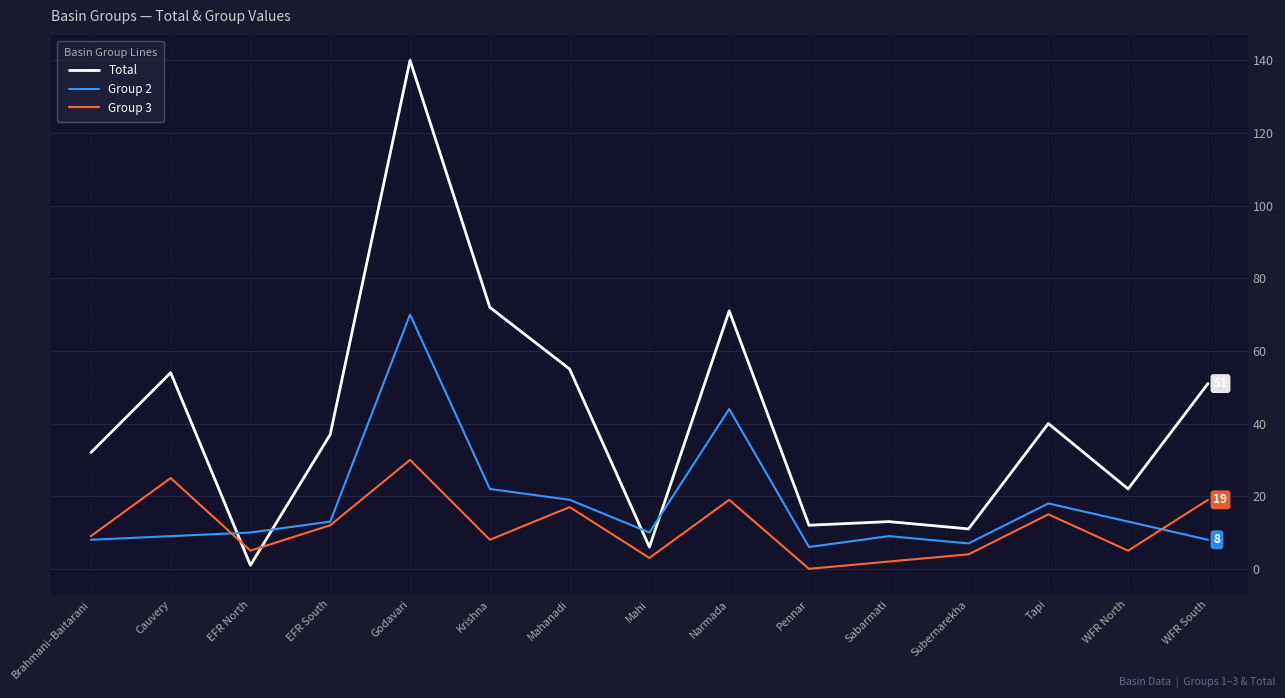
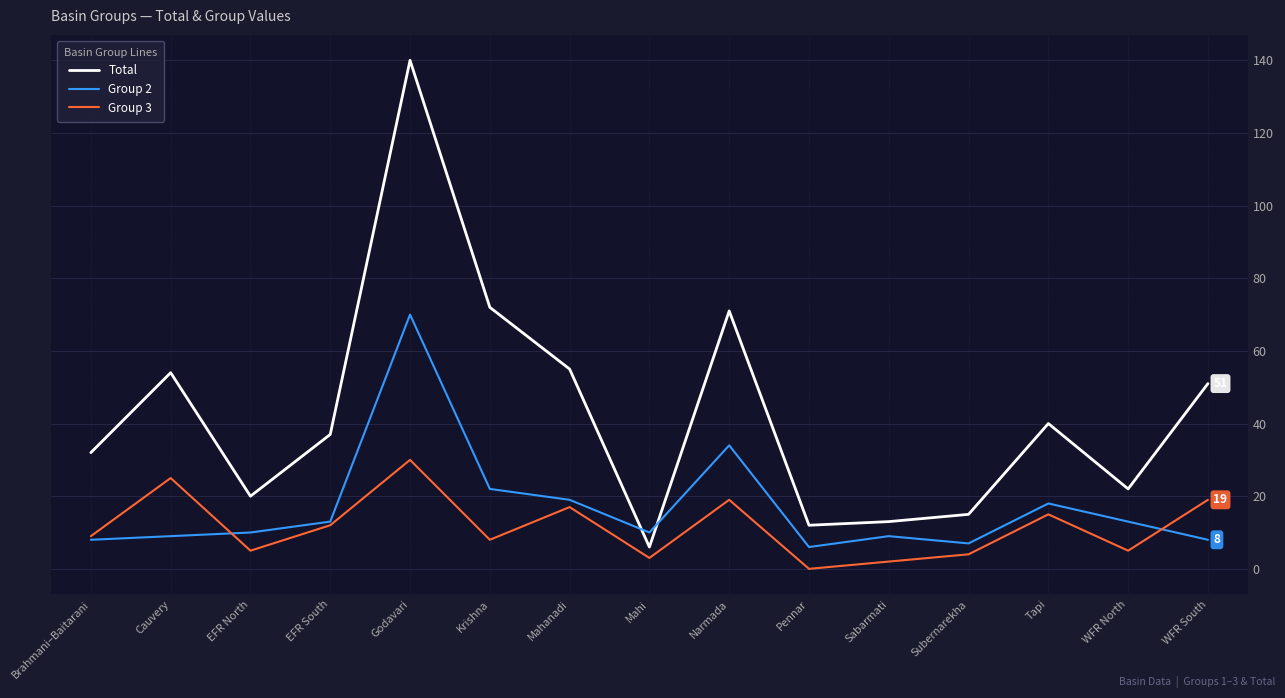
Total, EFR North: 1 -> 20
Group 2, Narmada: 44 -> 34
Total, Subernarekha: 11 -> 15
